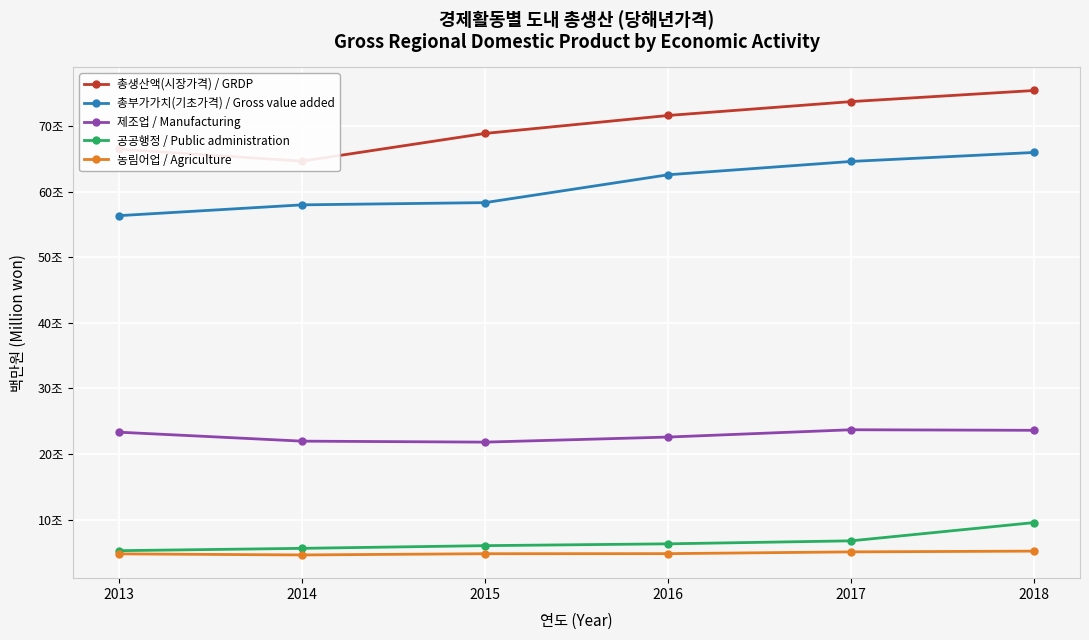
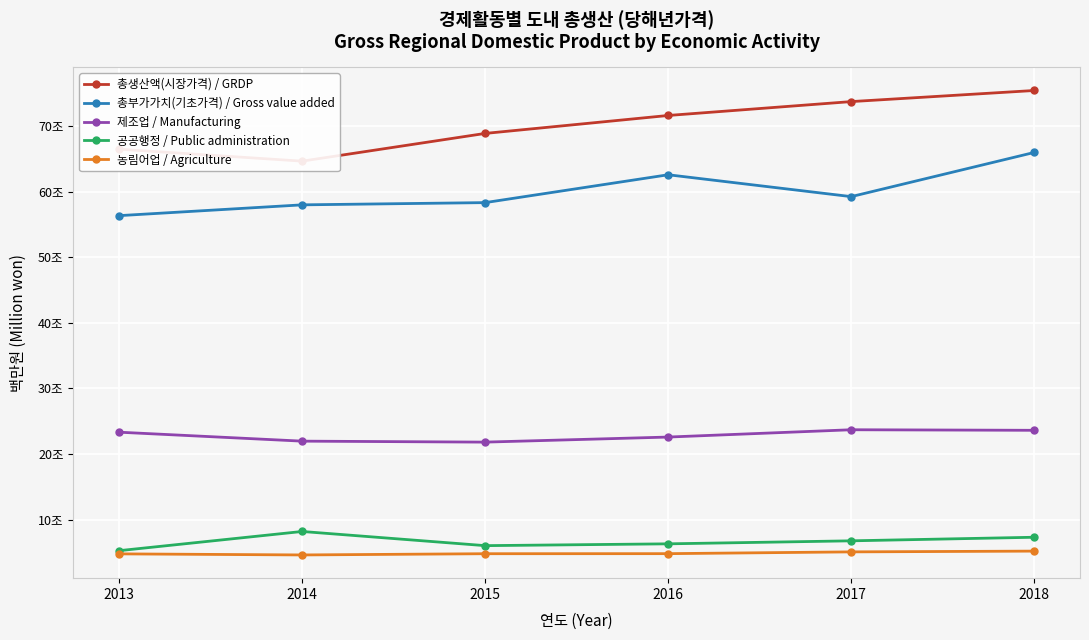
공공행정 / Public administration, 2014: 6조 -> 8조
총부가가치(기초가격) / Gross value added, 2017: 65조 -> 59조
공공행정 / Public administration, 2018: 10조 -> 7조
